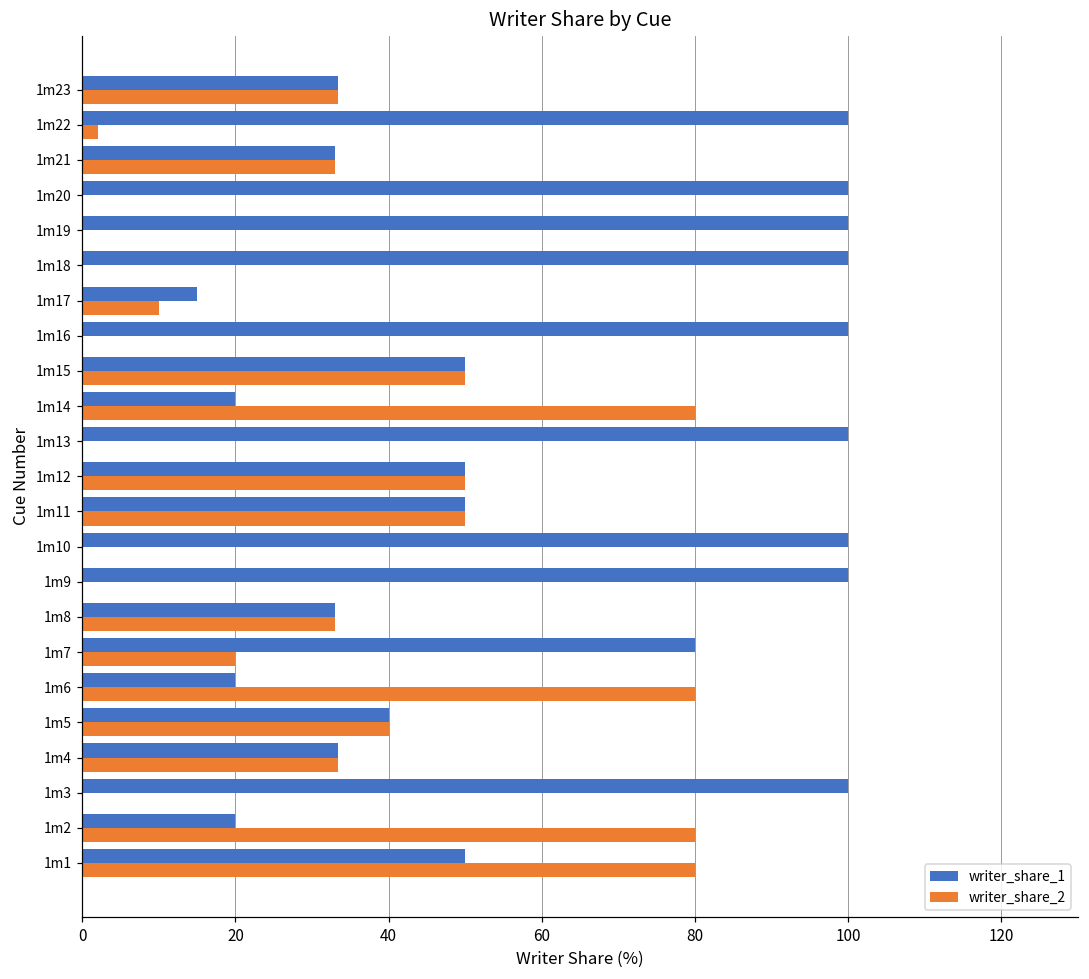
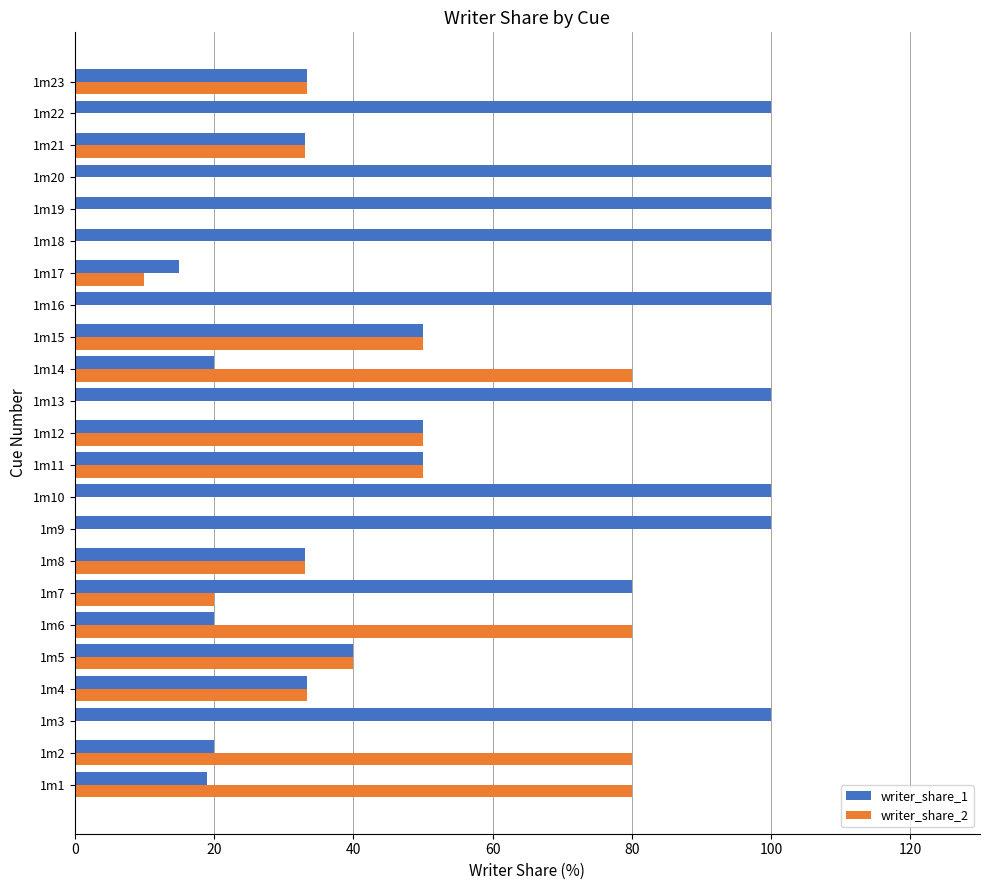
writer_share_2, 1m22: 2 -> 0
writer_share_1, 1m1: 50 -> 19
